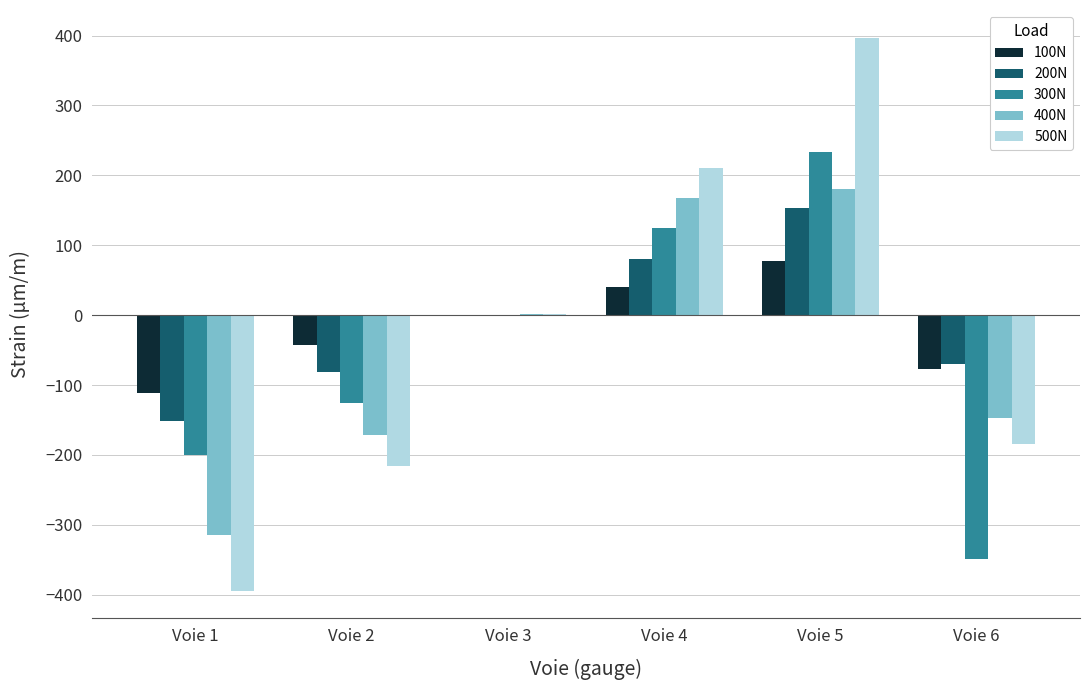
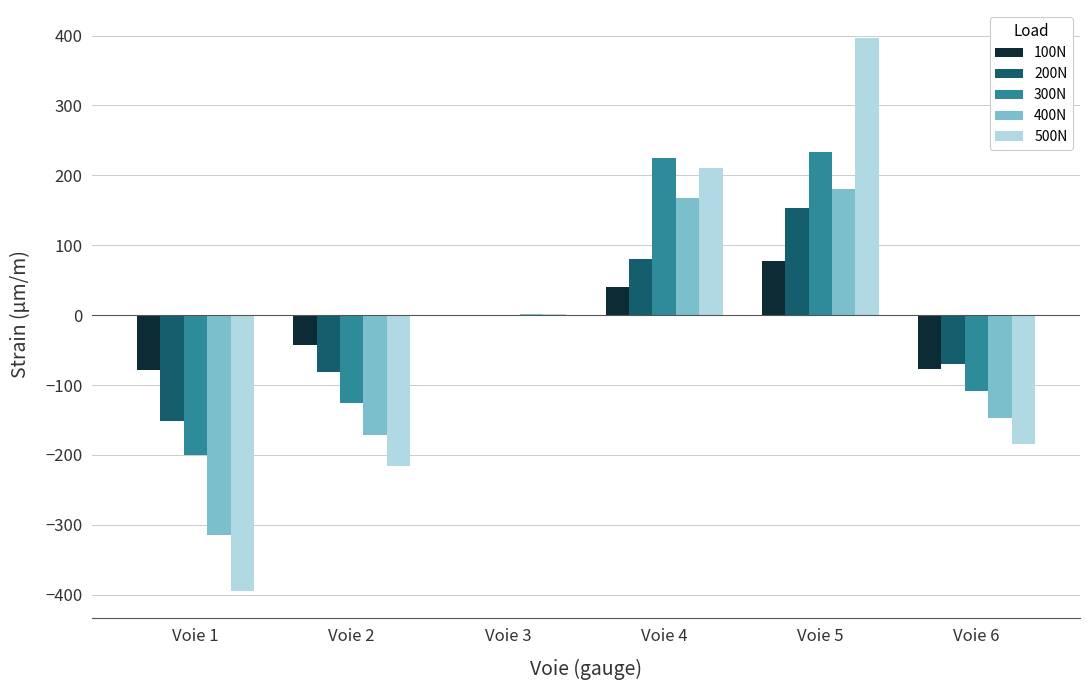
100N, Voie 1: -110 -> -80
300N, Voie 4: 120 -> 230
300N, Voie 6: -350 -> -110
